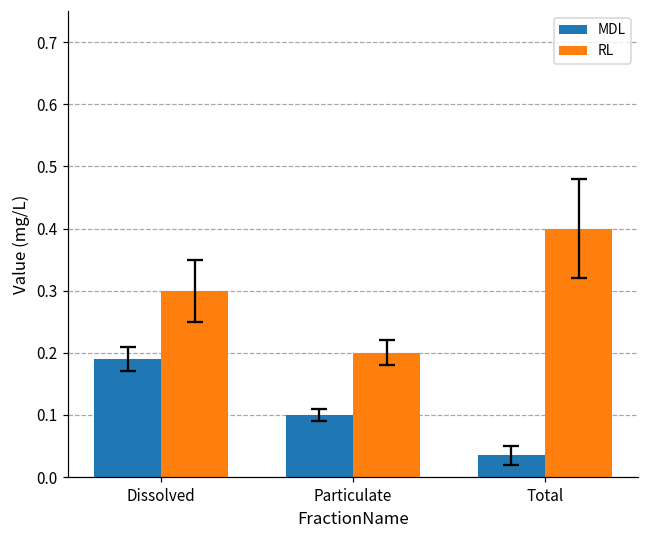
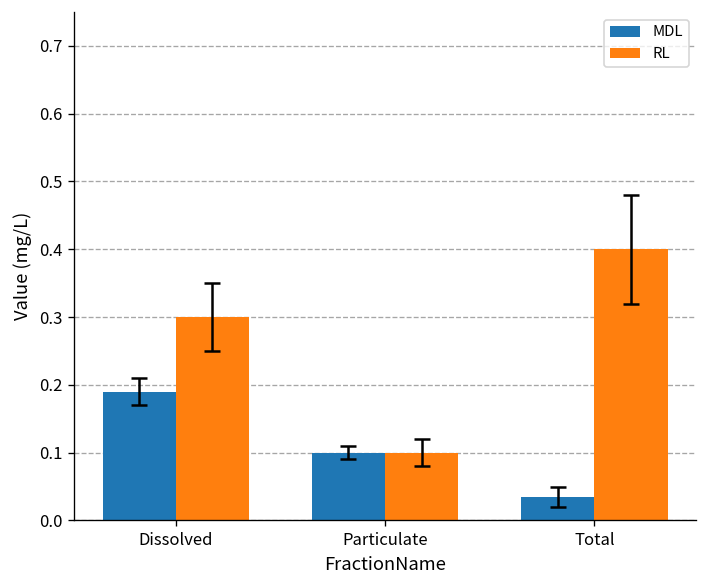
RL, Particulate: 0.2 -> 0.1
